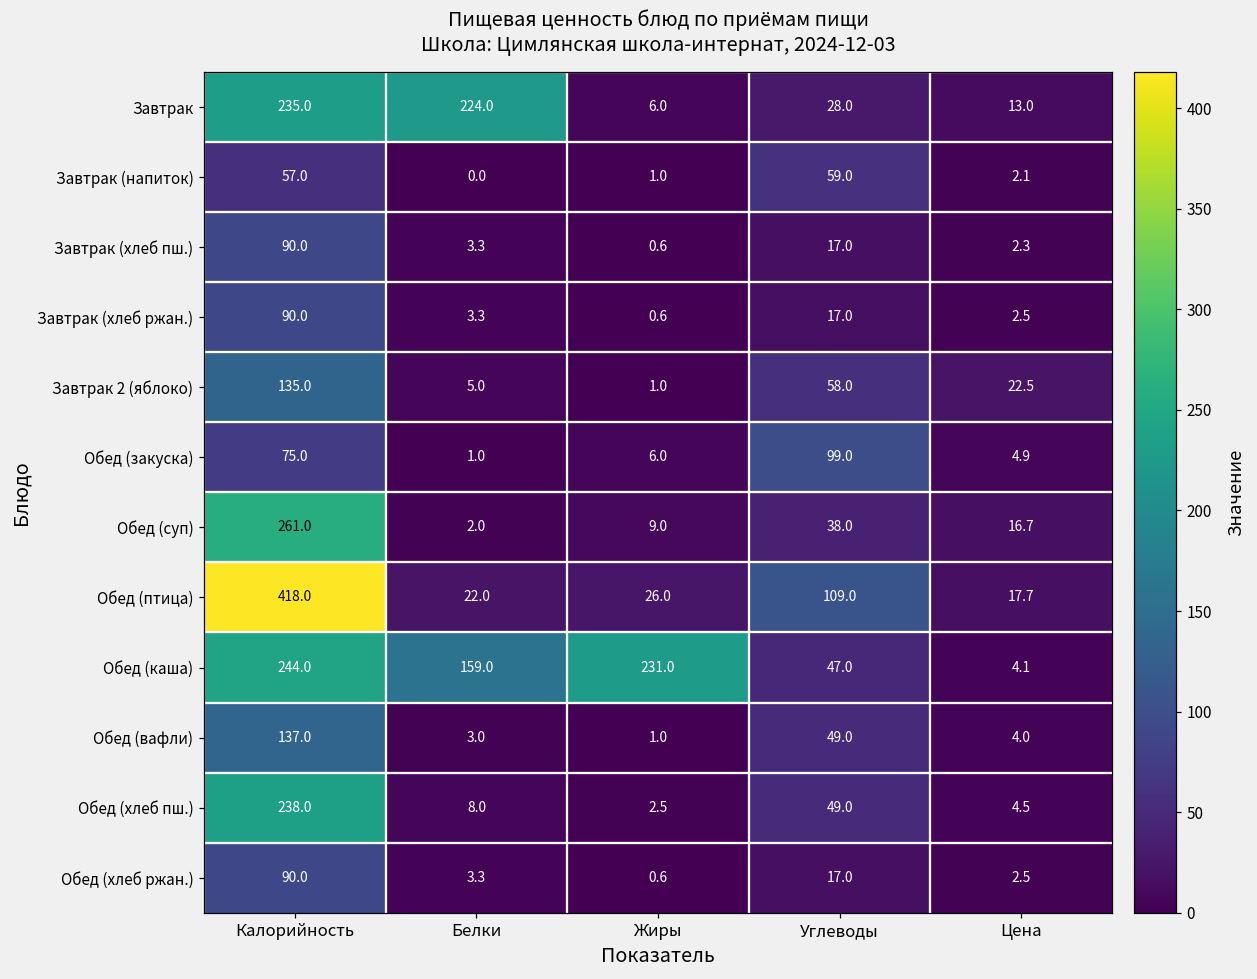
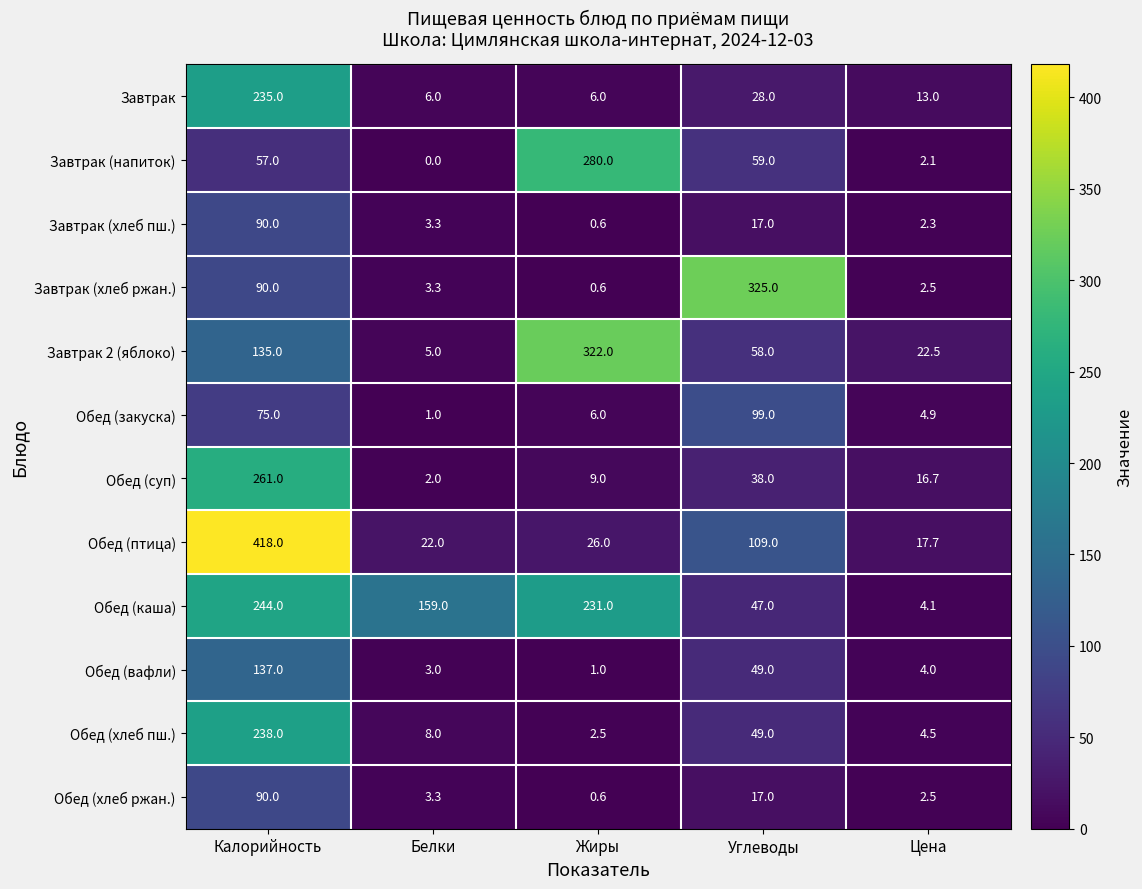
Завтрак, Белки: 224.0 -> 6.0
Завтрак (напиток), Жиры: 1.0 -> 280.0
Завтрак (хлеб ржан.), Углеводы: 17.0 -> 325.0
Завтрак 2 (яблоко), Жиры: 1.0 -> 322.0
